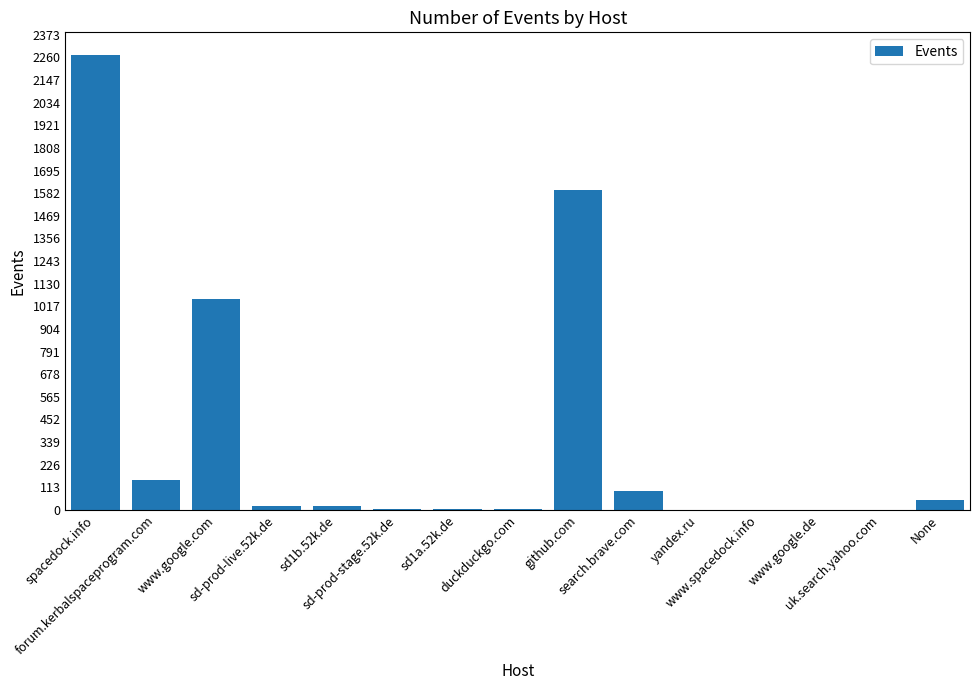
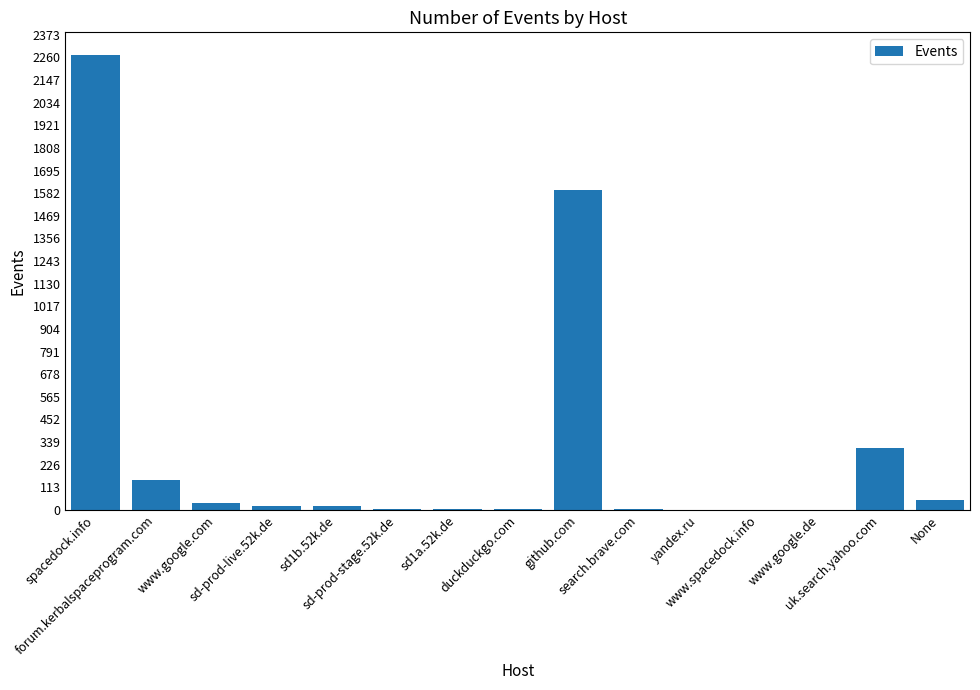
www.google.com: 1060 -> 30
search.brave.com: 100 -> 0
uk.search.yahoo.com: 0 -> 310
